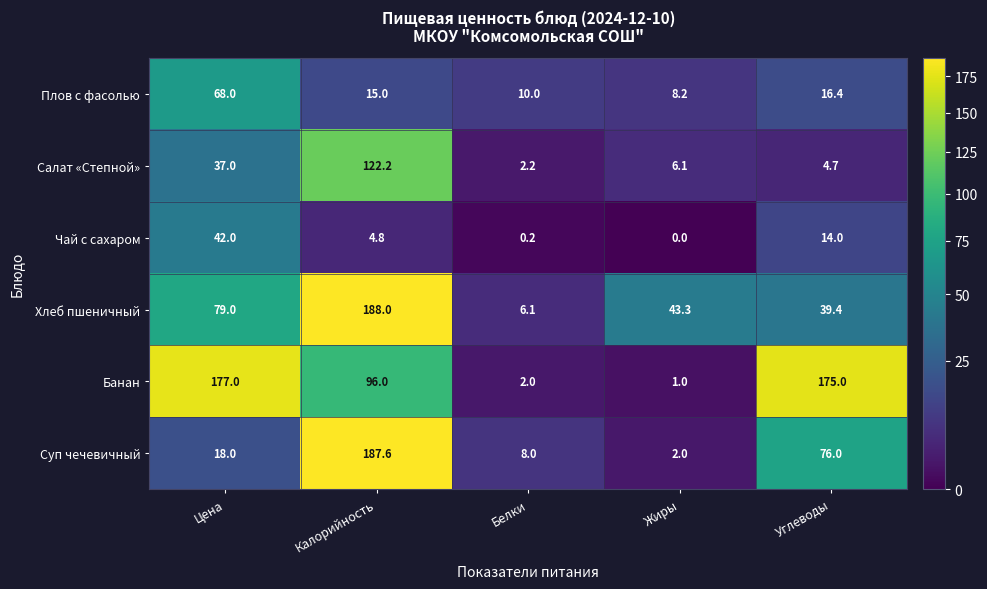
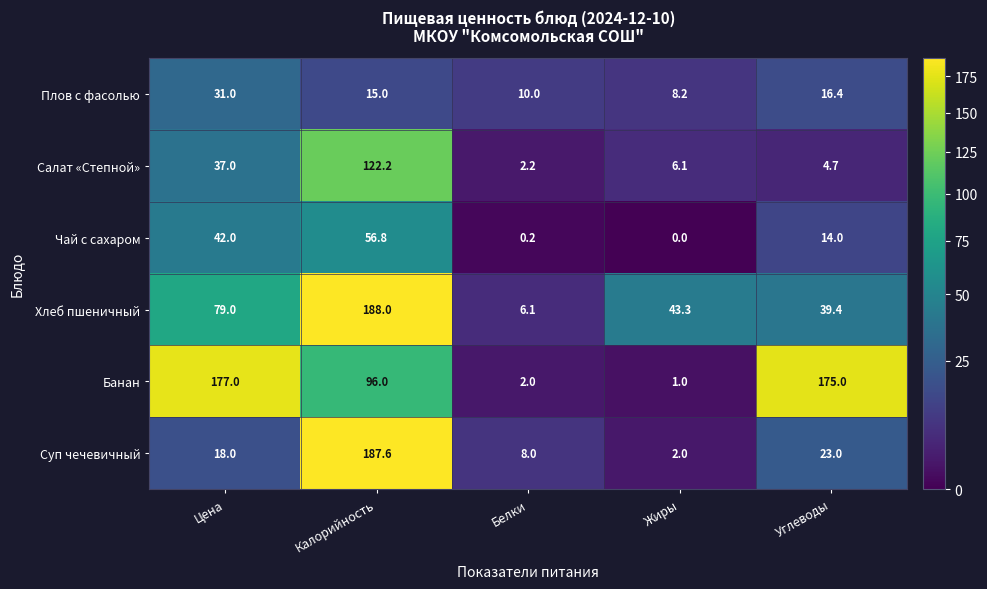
Плов с фасолью, Цена: 68.0 -> 31.0
Чай с сахаром, Калорийность: 4.8 -> 56.8
Суп чечевичный, Углеводы: 76.0 -> 23.0
